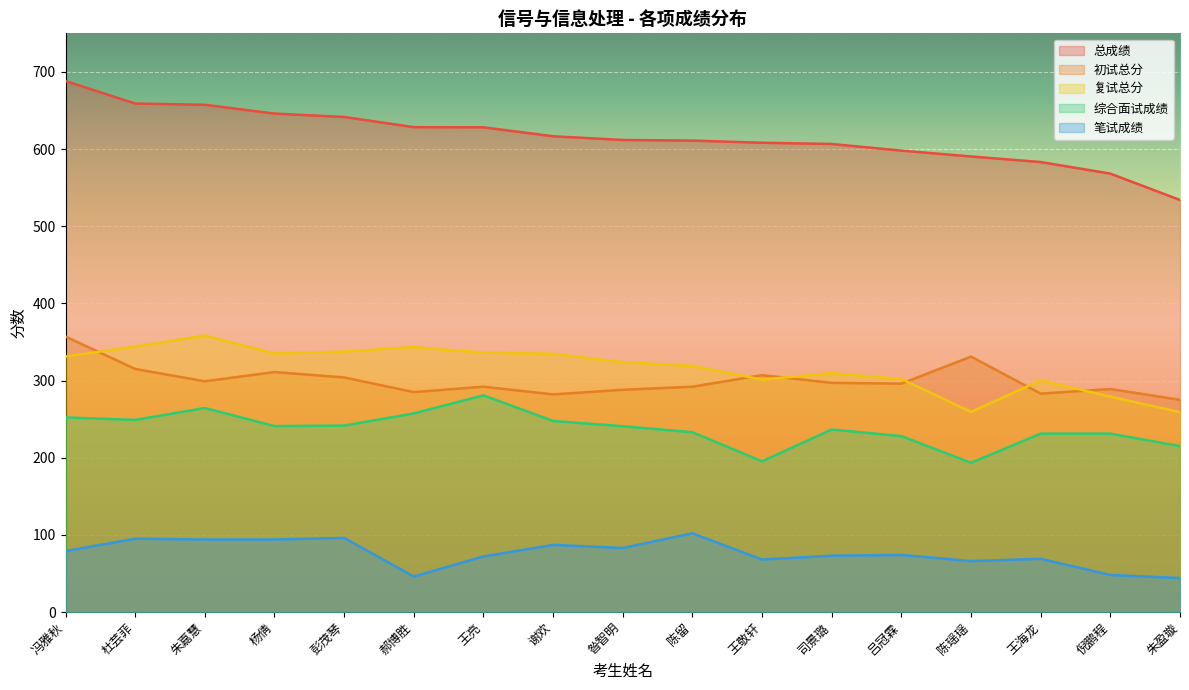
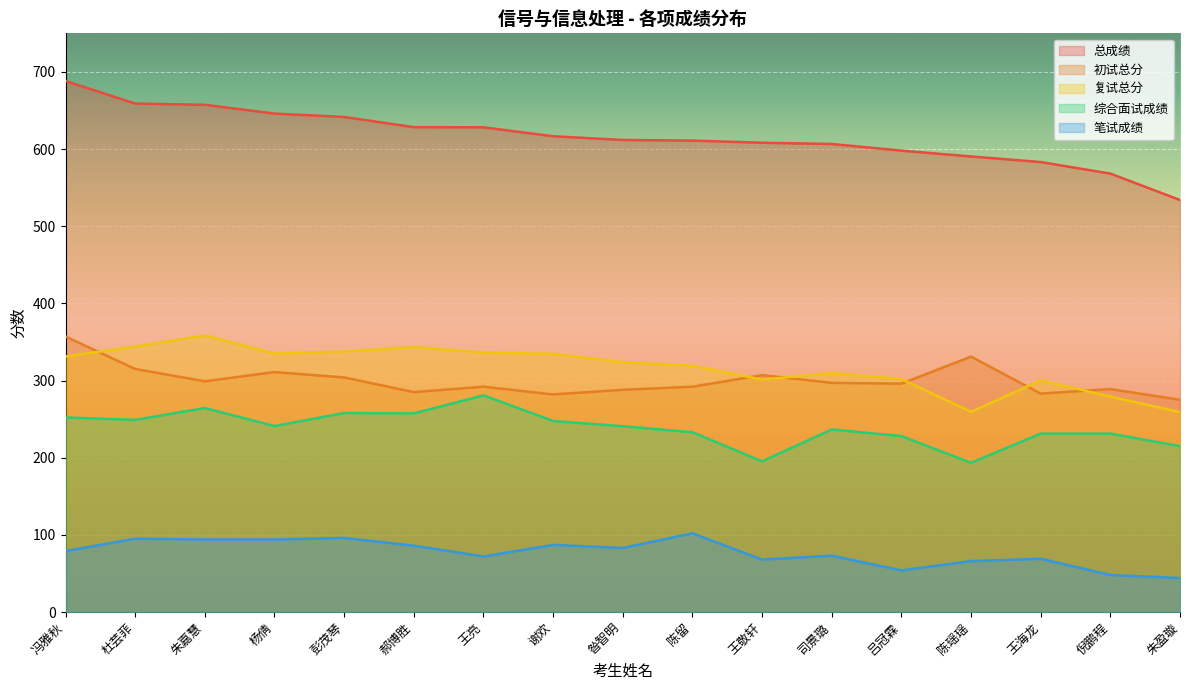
综合面试成绩, 彭茂琴: 240 -> 260
笔试成绩, 郝博胜: 50 -> 90
笔试成绩, 吕冠霖: 70 -> 50
